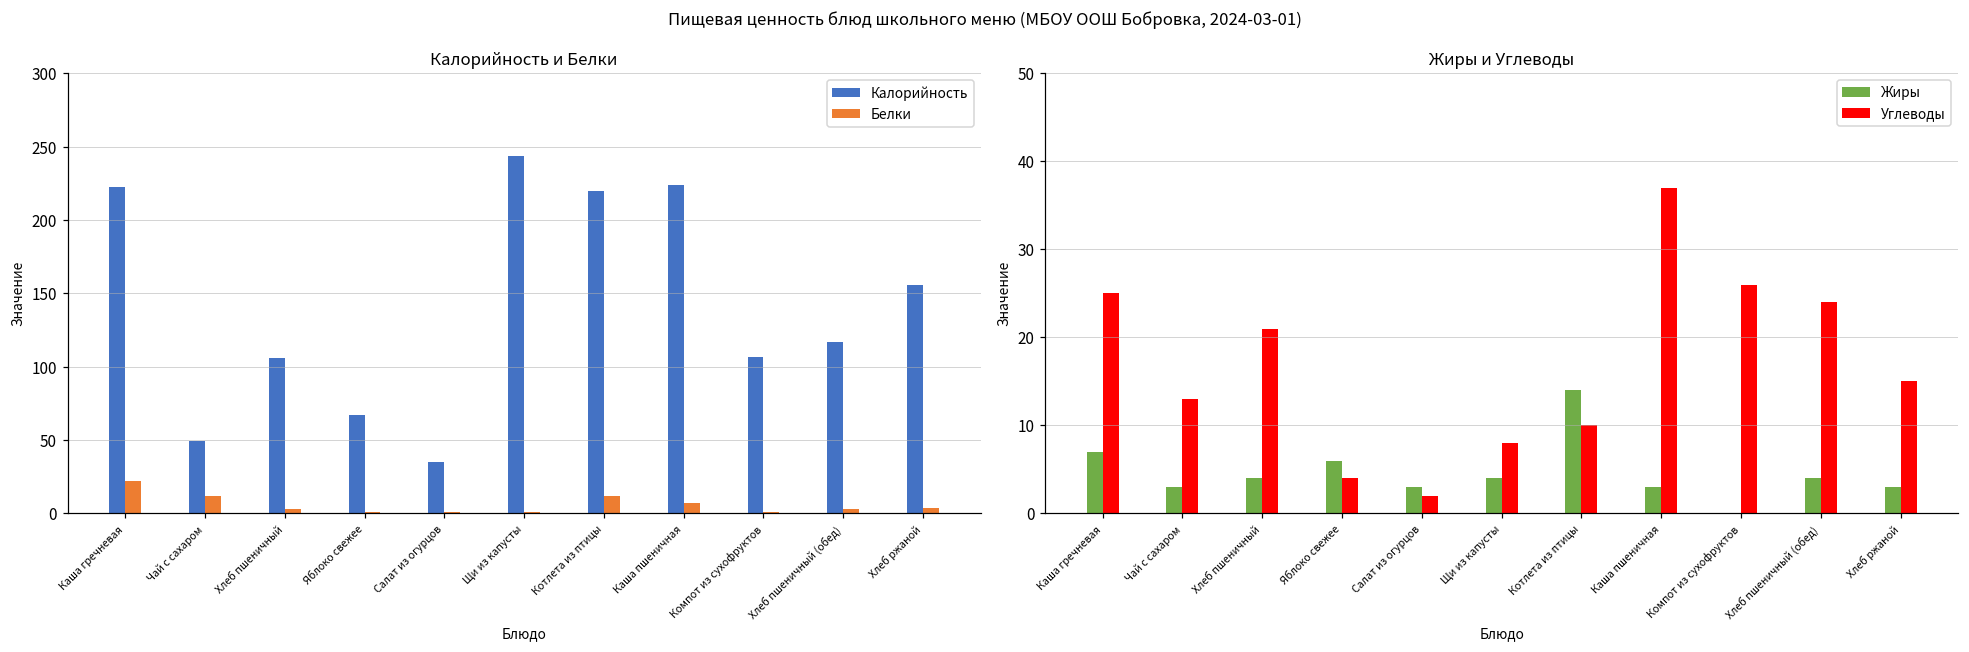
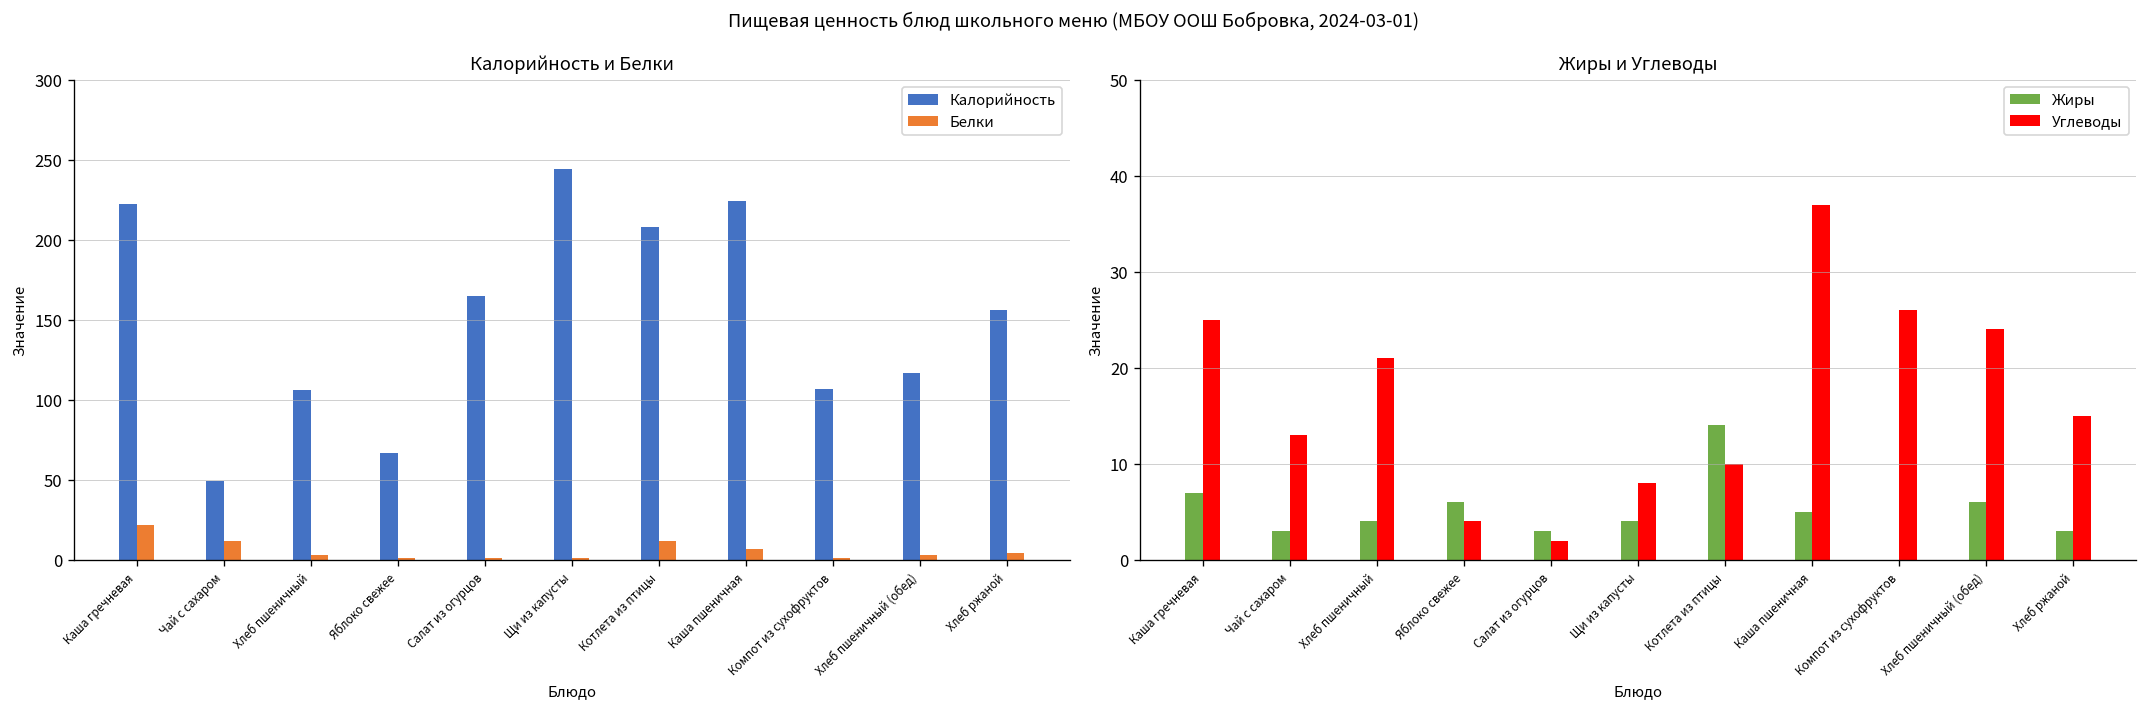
Калорийность и Белки, Калорийность, Салат из огурцов: 35 -> 165
Калорийность и Белки, Калорийность, Котлета из птицы: 220 -> 208
Жиры и Углеводы, Жиры, Каша пшеничная: 3 -> 5
Жиры и Углеводы, Жиры, Хлеб пшеничный (обед): 4 -> 6
